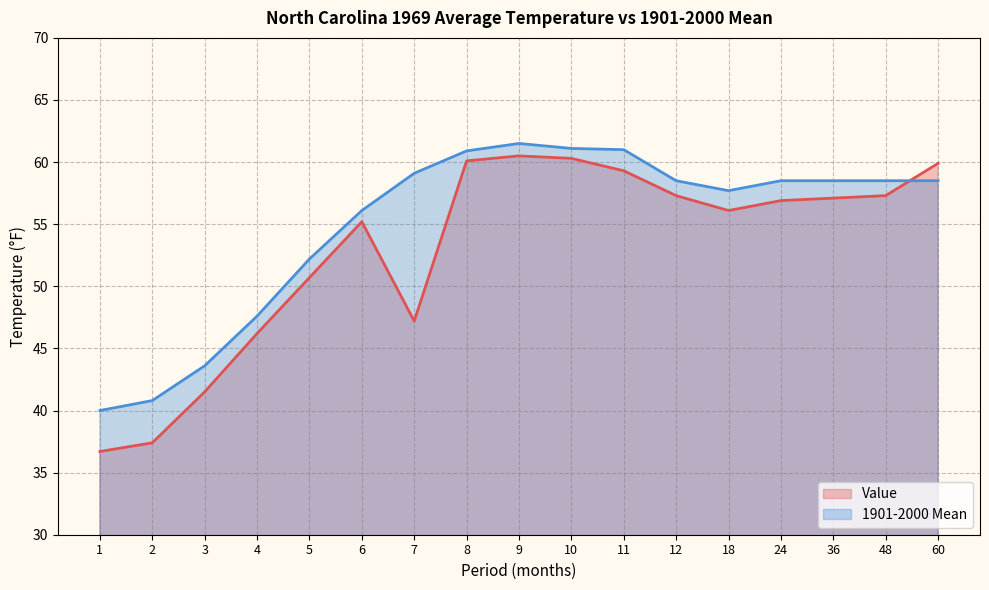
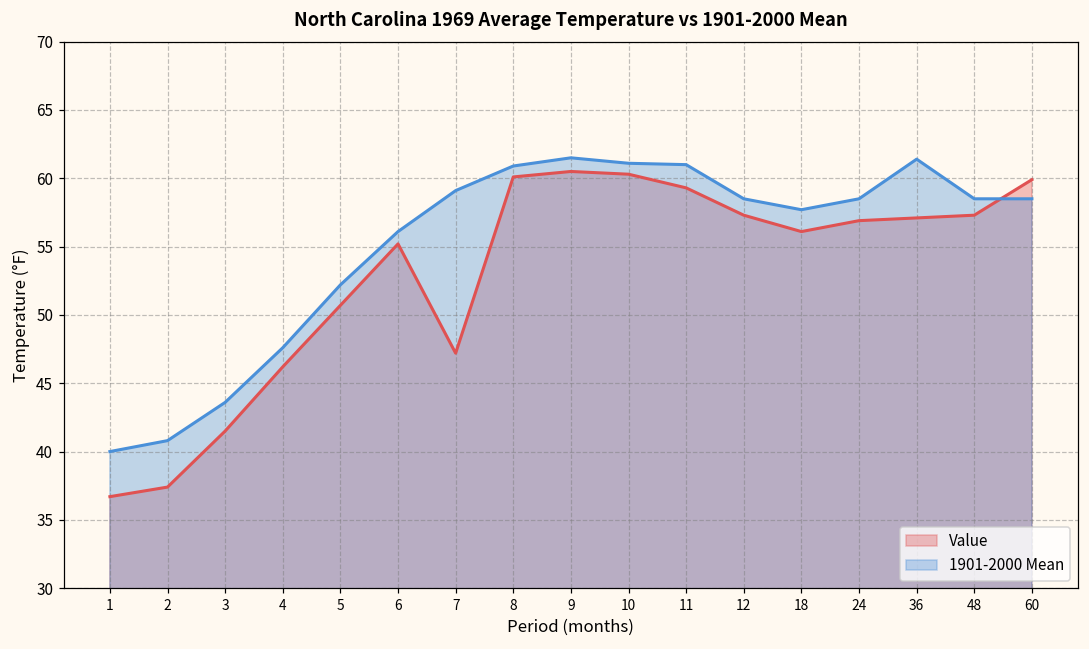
1901-2000 Mean, 36: 58.5 -> 61.4
